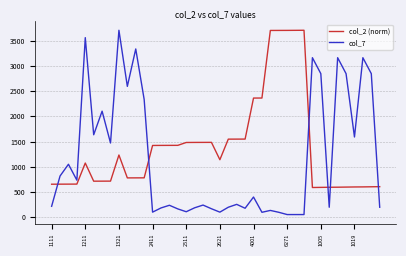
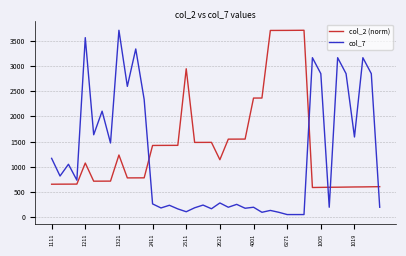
col_7, 1111: 200 -> 1200
col_7, 2411: 100 -> 300
col_2 (norm), 2511: 1500 -> 2900
col_7, 2621: 100 -> 300
col_7, 4001: 400 -> 200
